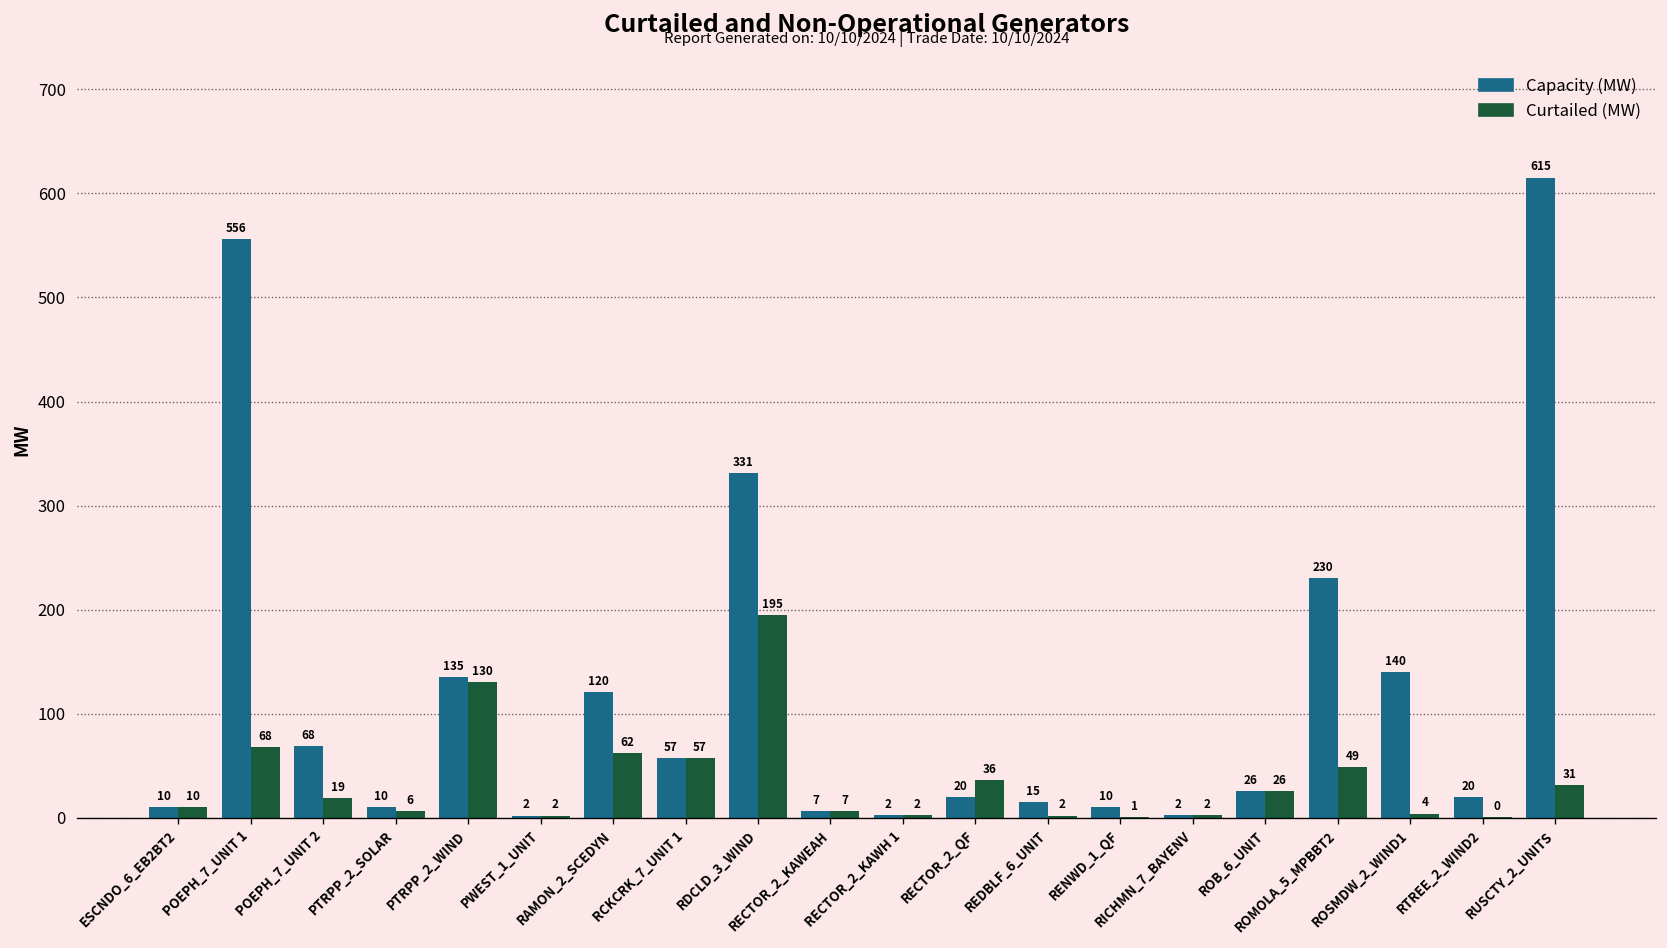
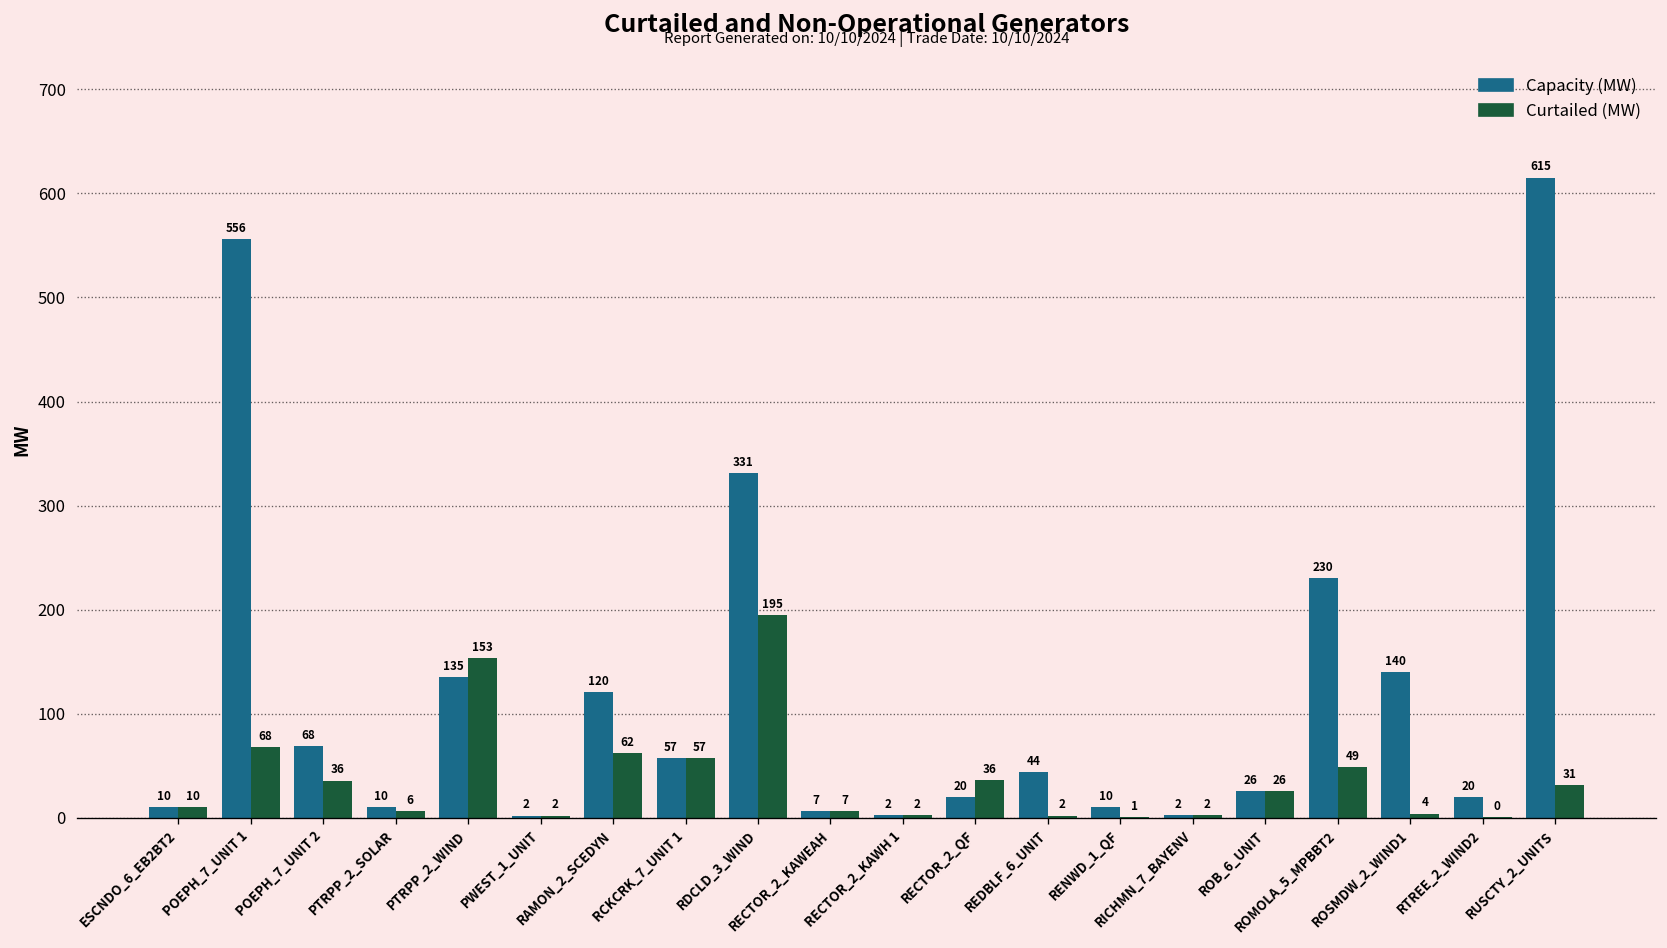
Curtailed (MW), POEPH_7_UNIT 2: 19 -> 36
Curtailed (MW), PTRPP_2_WIND: 130 -> 153
Capacity (MW), REDBLF_6_UNIT: 15 -> 44
